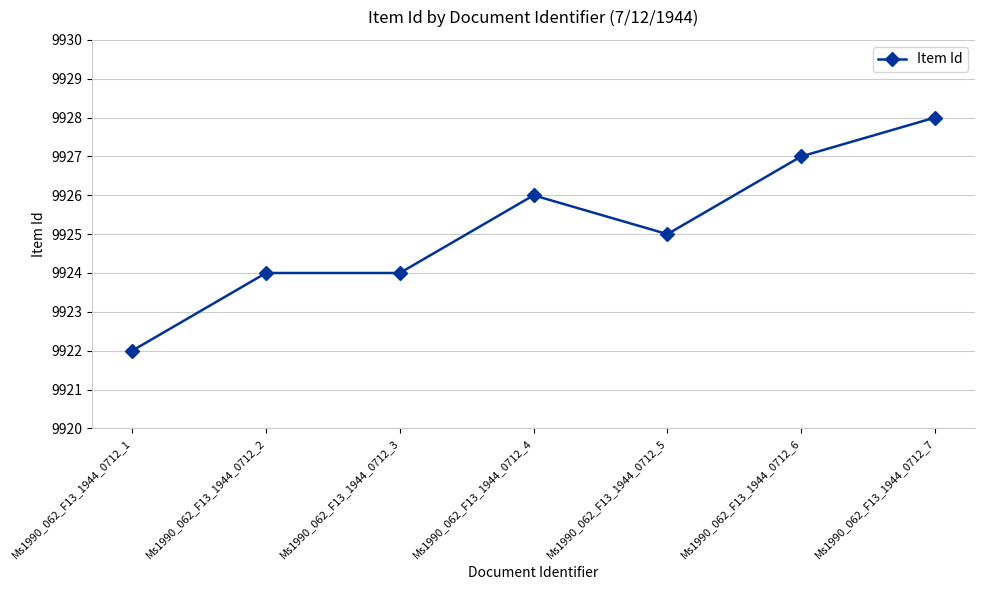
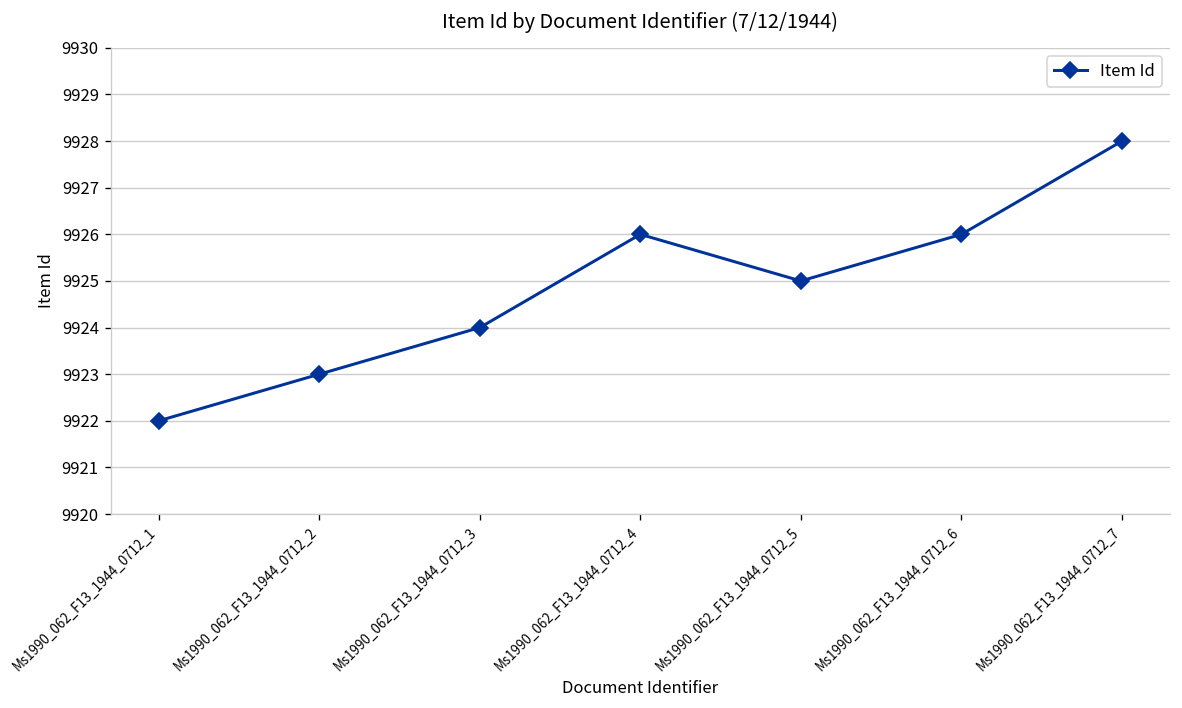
Ms1990_062_F13_1944_0712_2: 9924 -> 9923
Ms1990_062_F13_1944_0712_6: 9927 -> 9926
